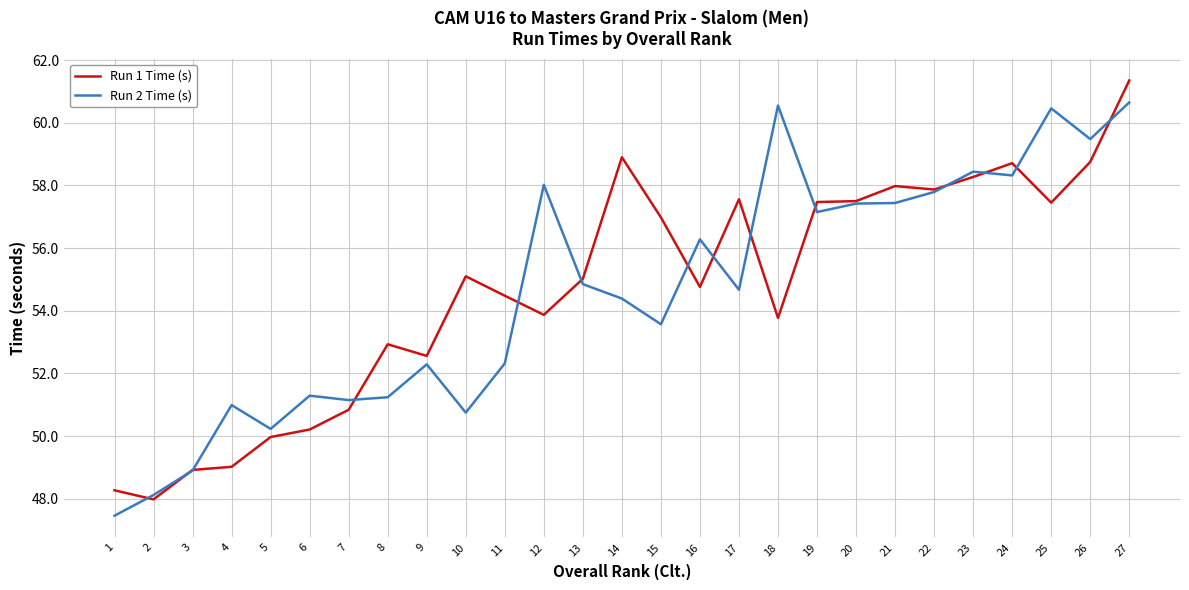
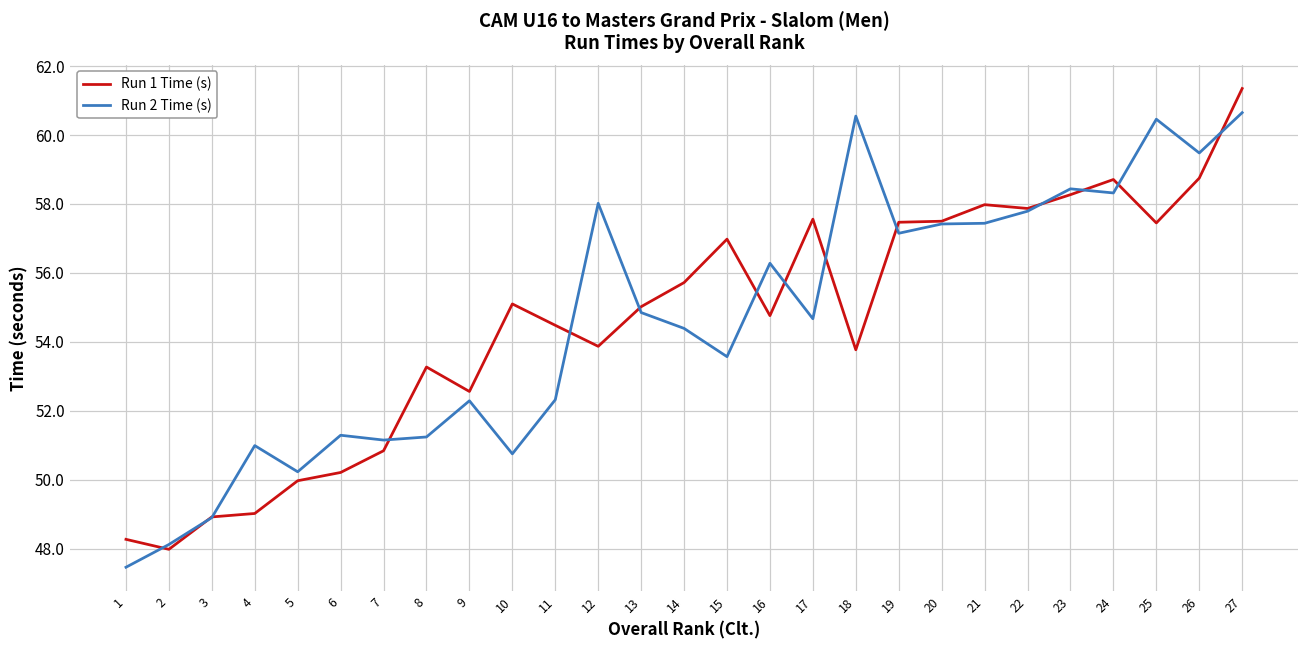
Run 1 Time (s), 8: 52.9 -> 53.3
Run 1 Time (s), 14: 58.9 -> 55.7
